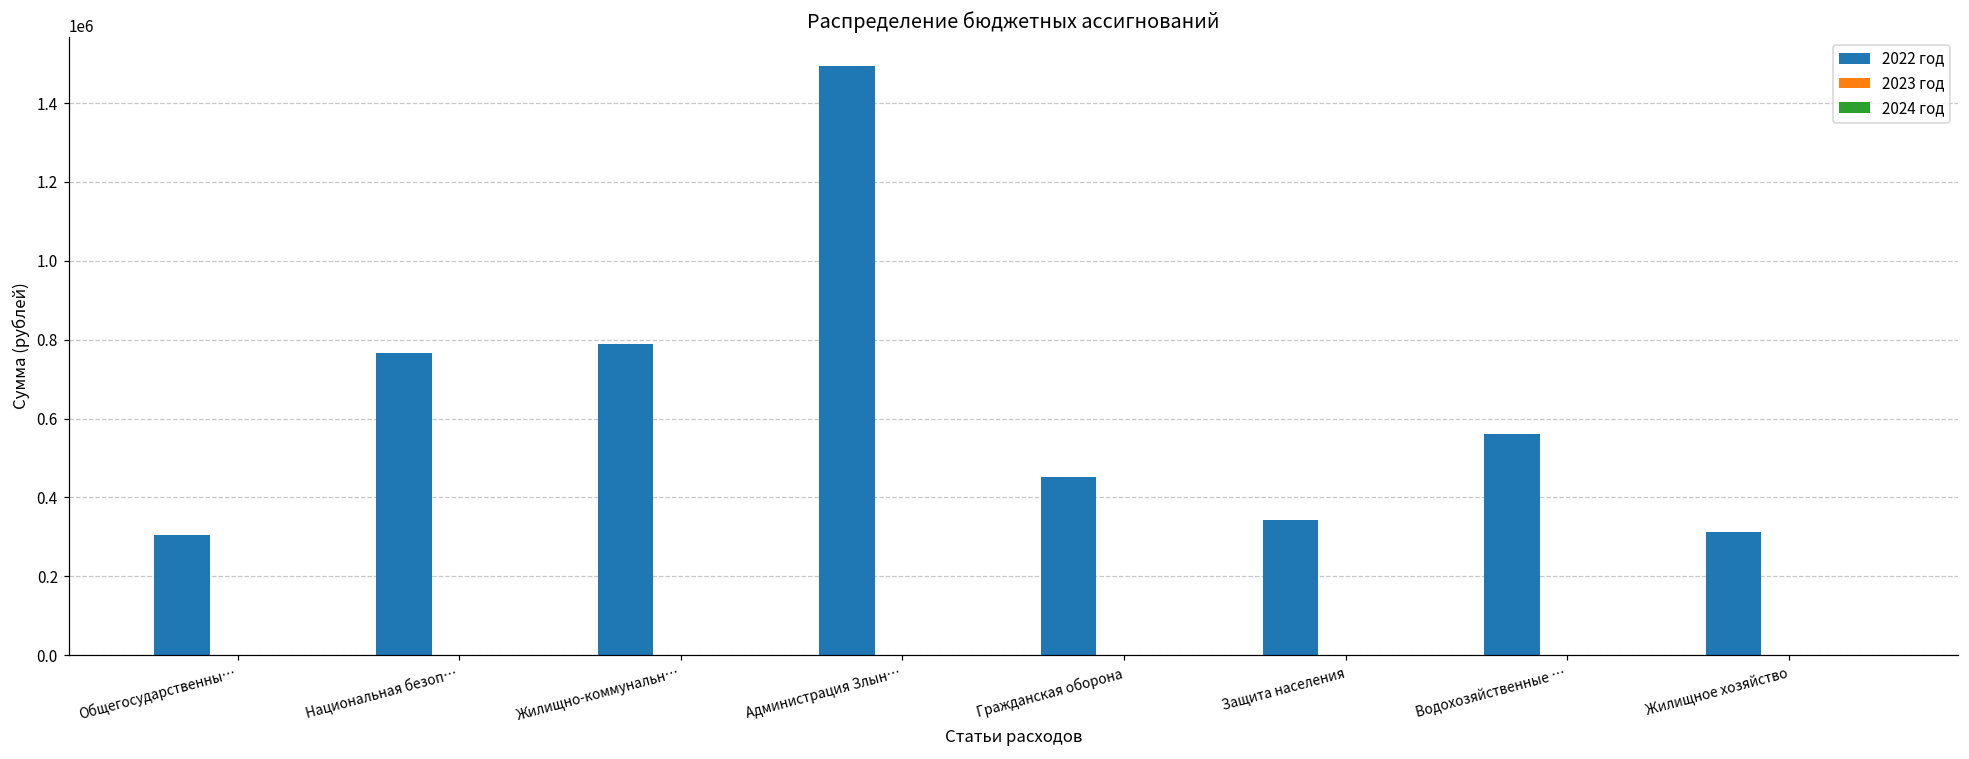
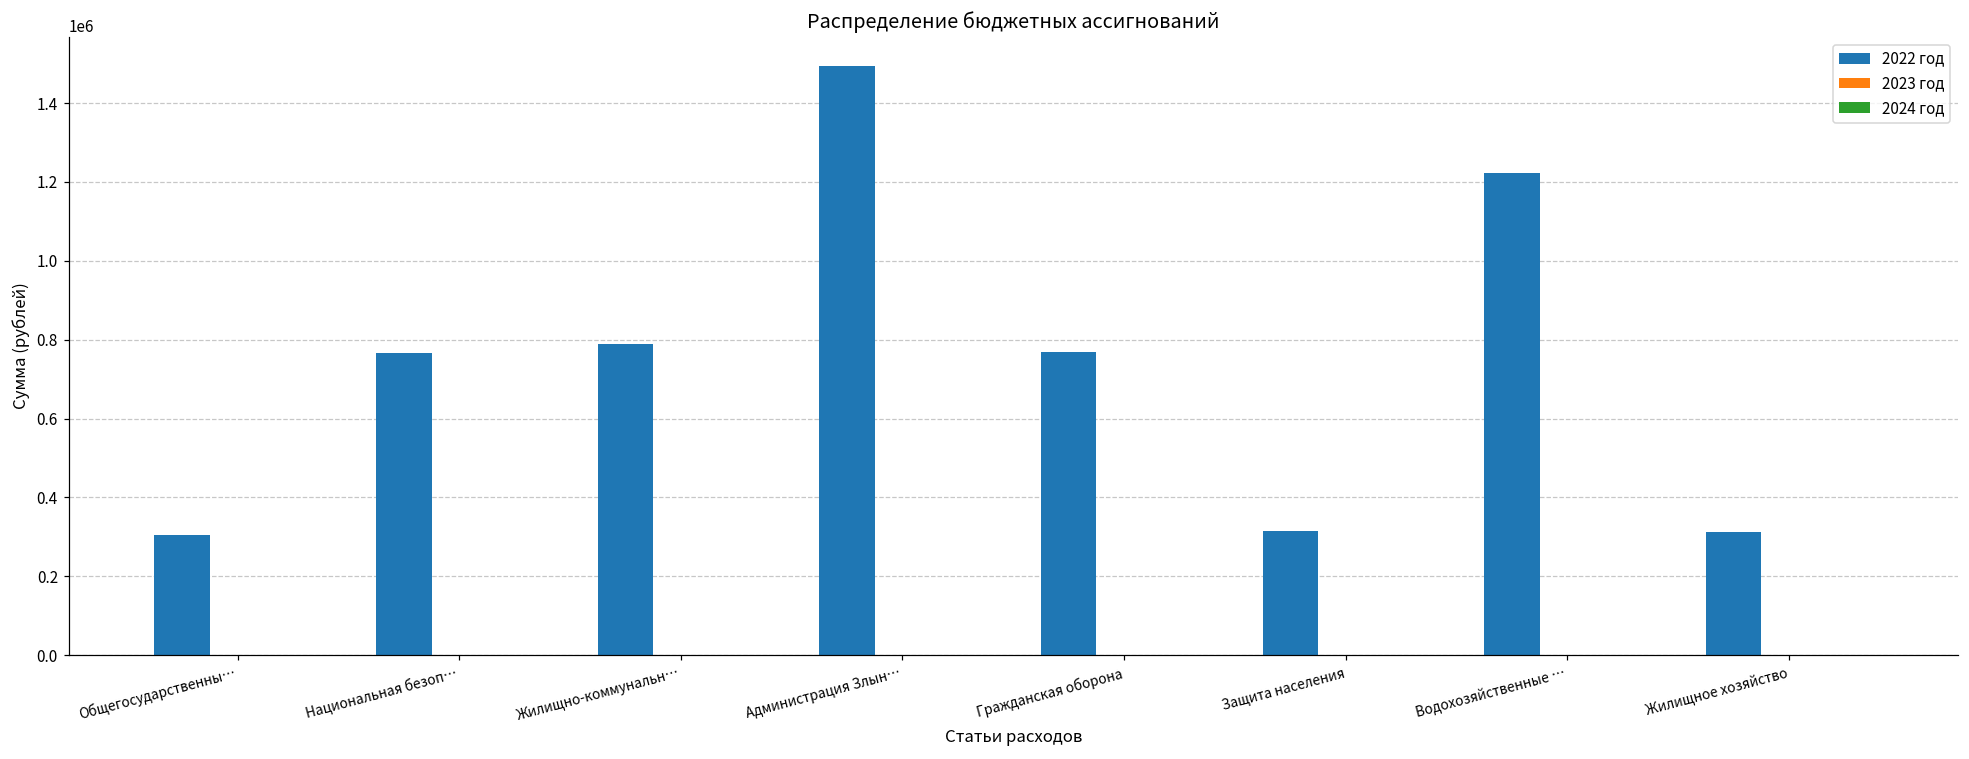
2022 год, Гражданская оборона: 450000 -> 770000
2022 год, Защита населения: 340000 -> 310000
2022 год, Водохозяйственные …: 560000 -> 1220000
